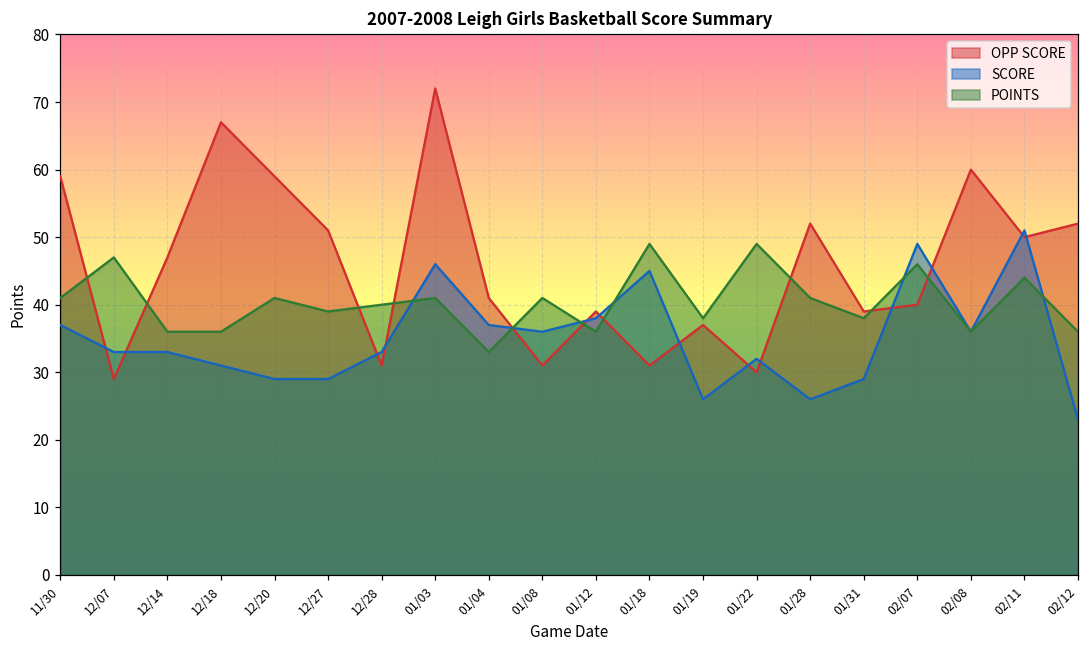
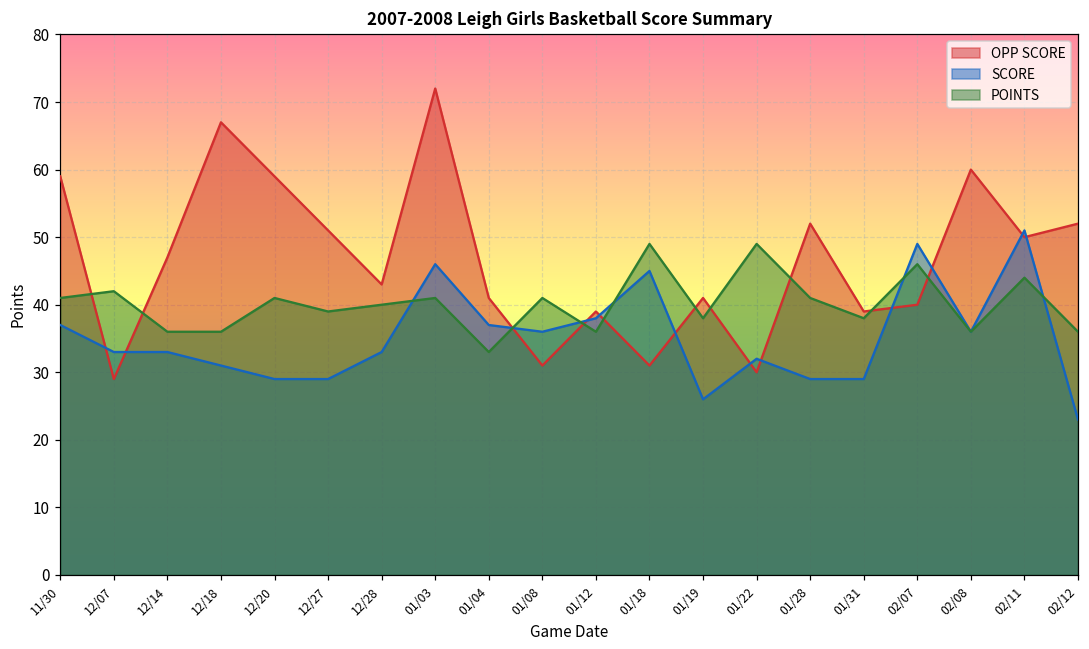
POINTS, 12/07: 47 -> 42
OPP SCORE, 12/28: 31 -> 43
OPP SCORE, 01/19: 37 -> 41
SCORE, 01/28: 26 -> 29
